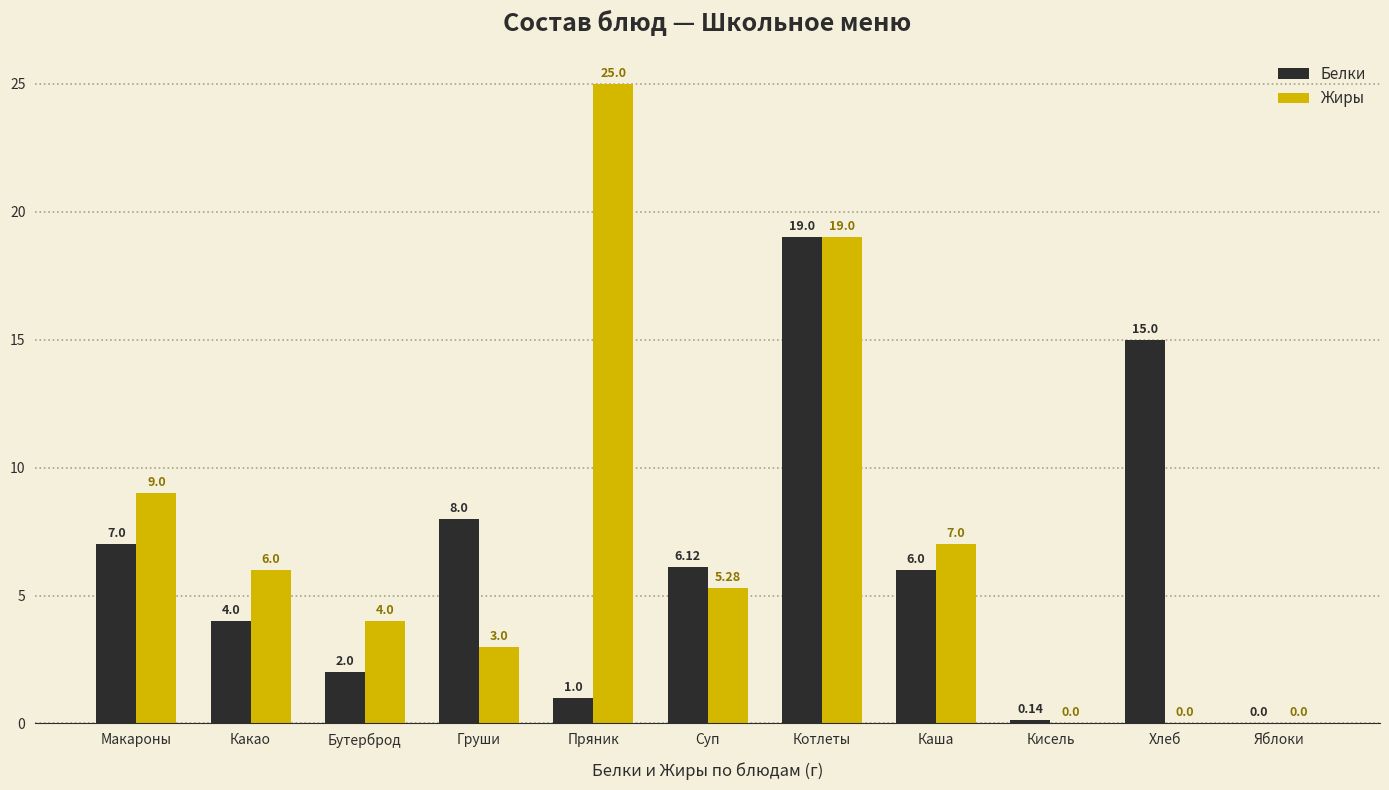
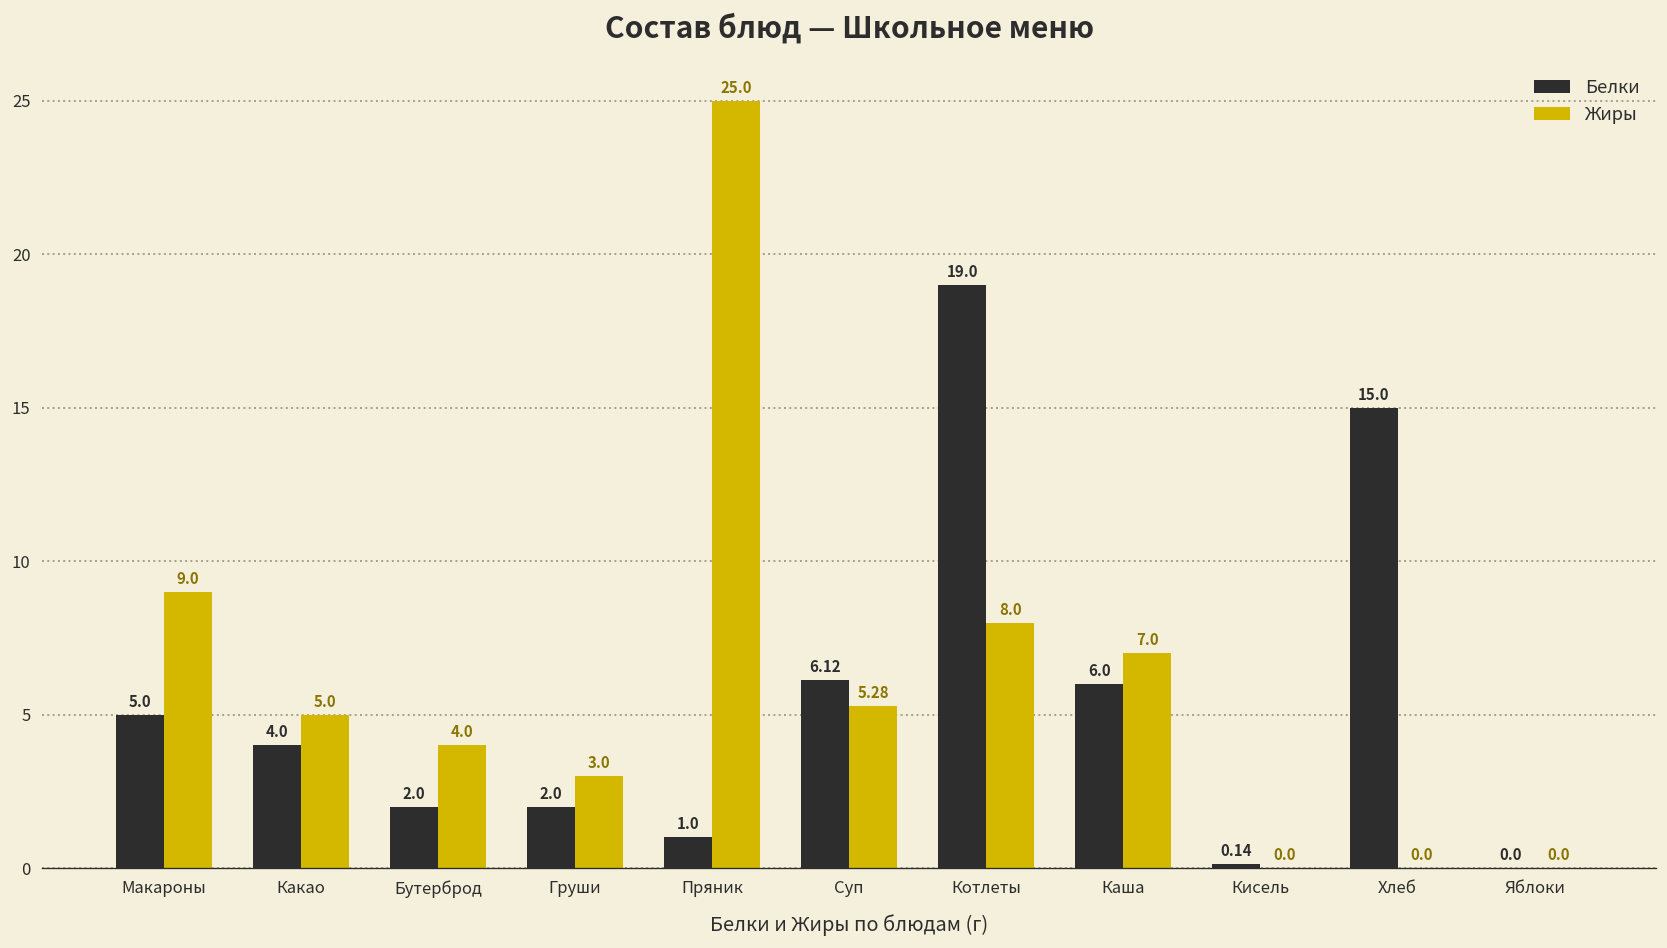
Белки, Макароны: 7.0 -> 5.0
Жиры, Какао: 6.0 -> 5.0
Белки, Груши: 8.0 -> 2.0
Жиры, Котлеты: 19.0 -> 8.0
